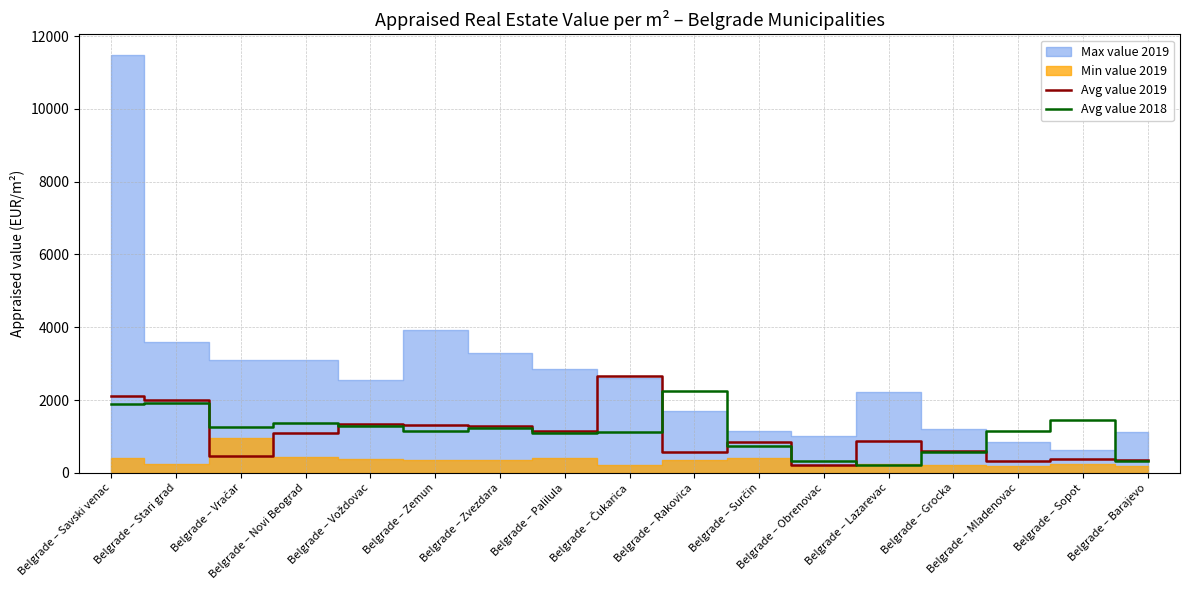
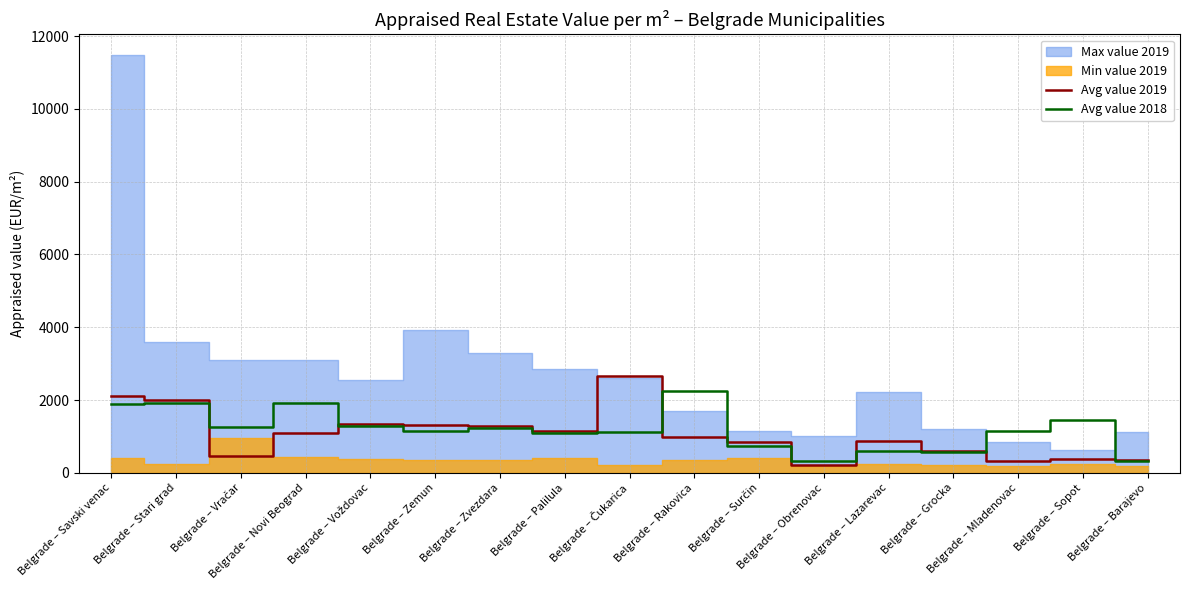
Avg value 2018, Belgrade – Novi Beograd: 1400 -> 1900
Avg value 2019, Belgrade – Rakovica: 600 -> 1000
Avg value 2018, Belgrade – Lazarevac: 200 -> 600
